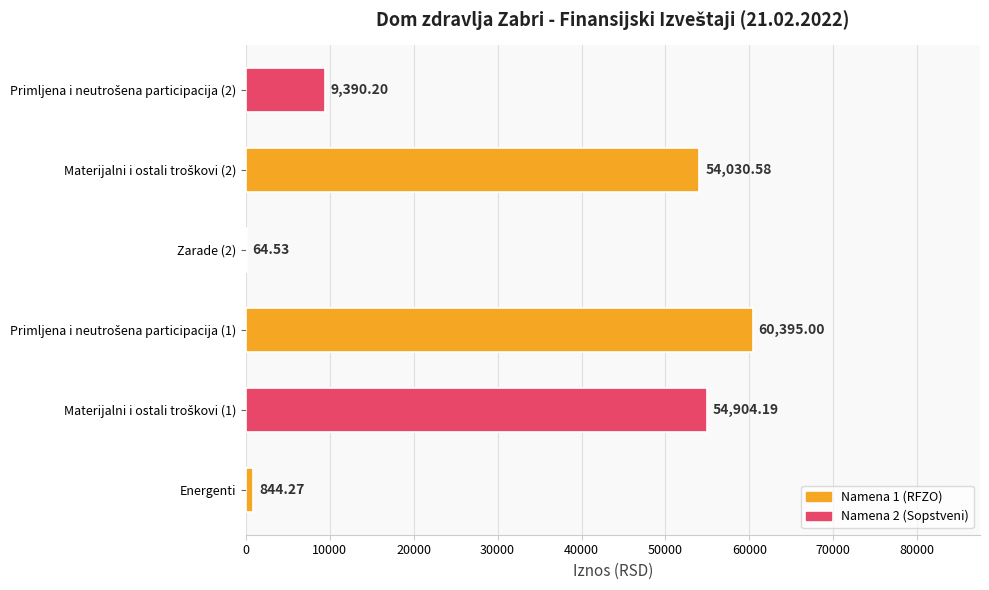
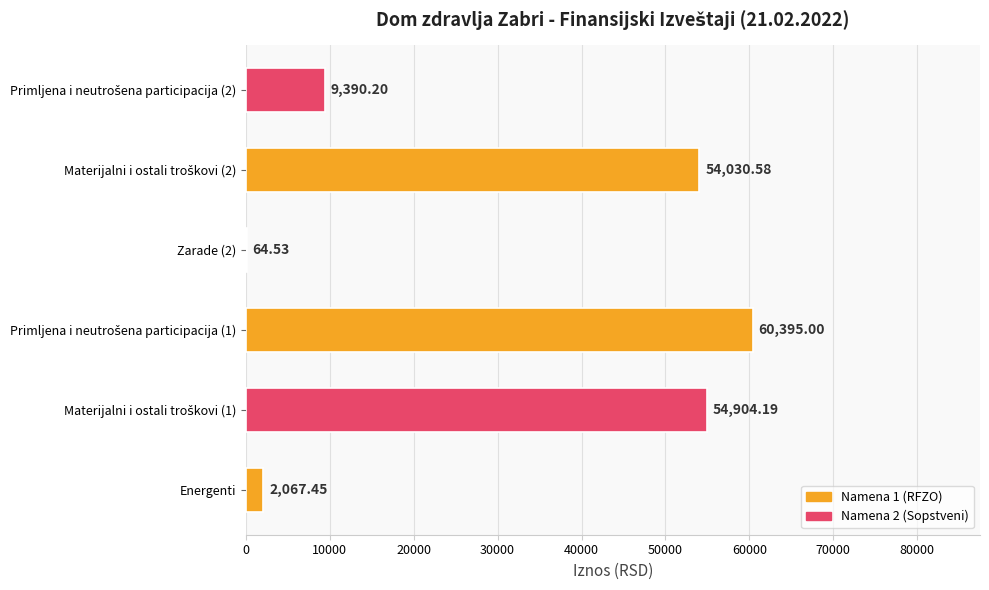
Energenti: 844.27 -> 2,067.45
